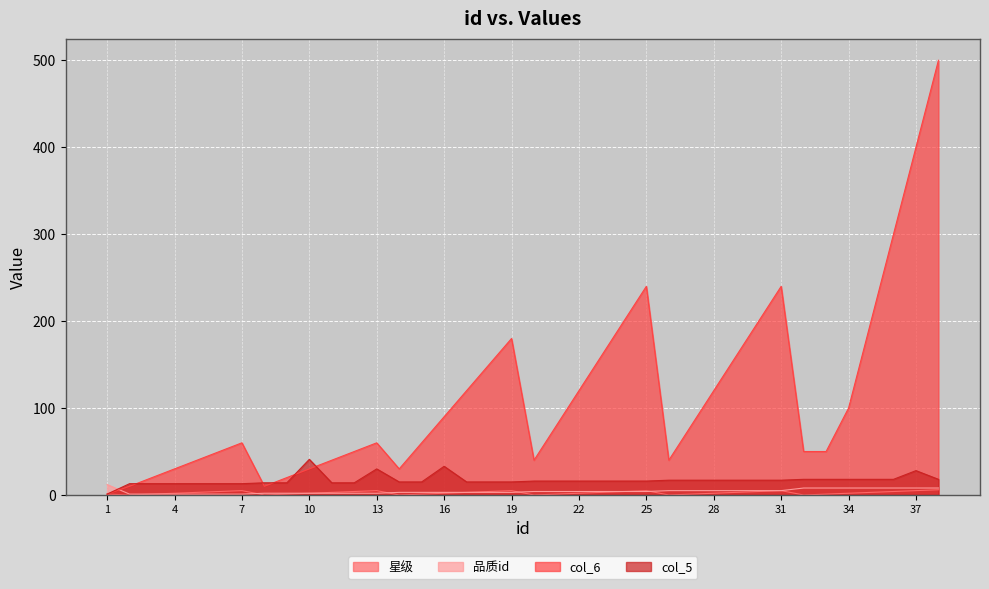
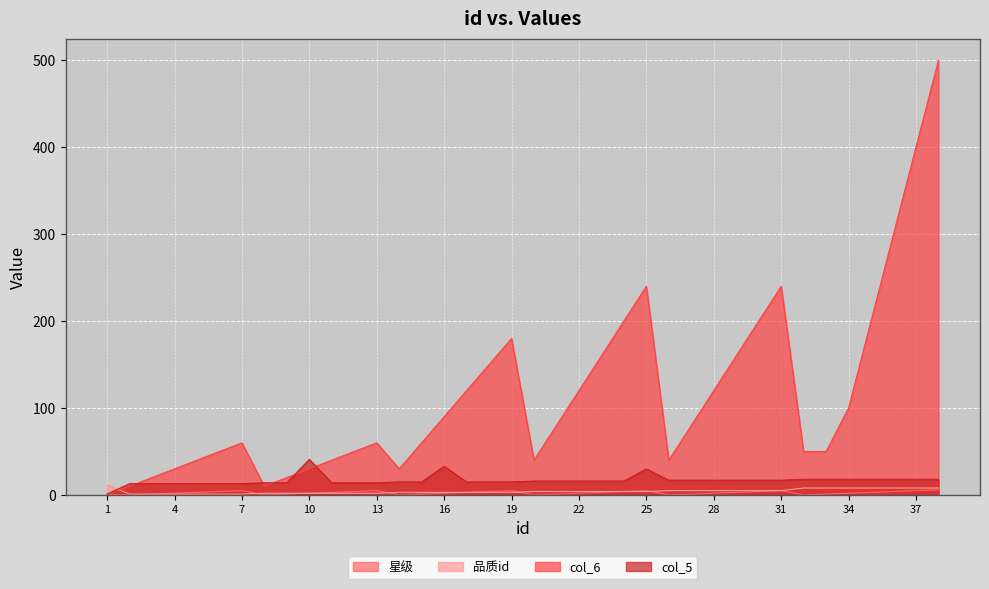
col_5, 13: 30 -> 10
col_5, 25: 20 -> 30
col_5, 37: 30 -> 20
